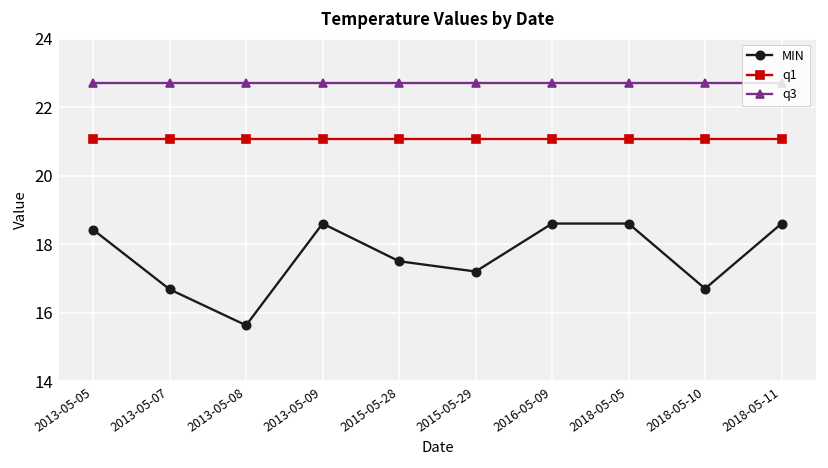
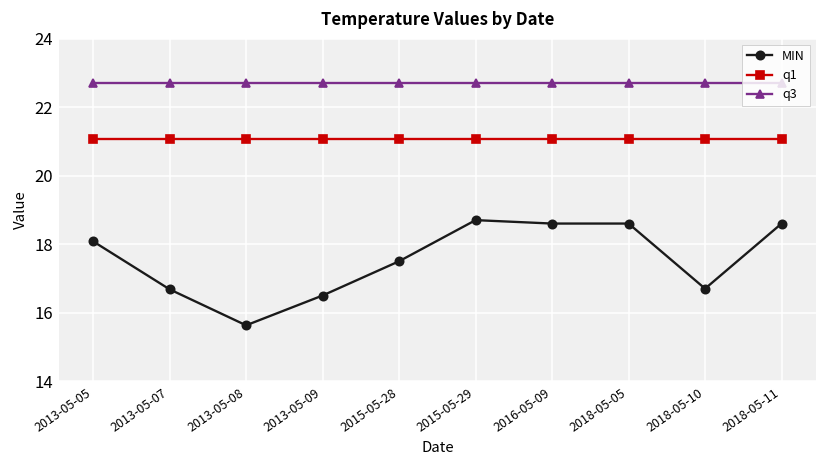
MIN, 2013-05-05: 18.4 -> 18.1
MIN, 2013-05-09: 18.6 -> 16.5
MIN, 2015-05-29: 17.2 -> 18.7
